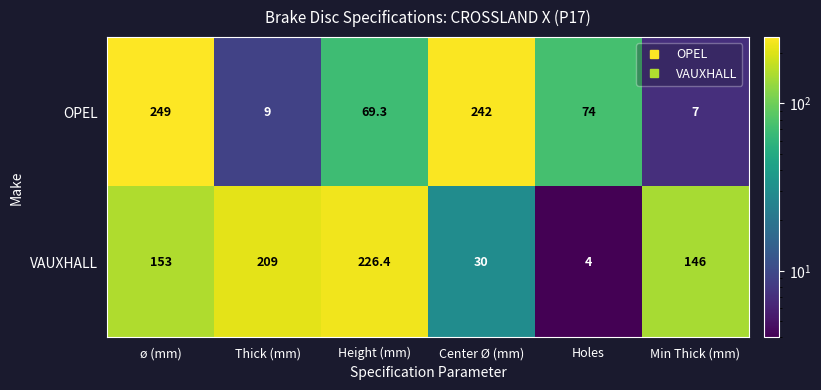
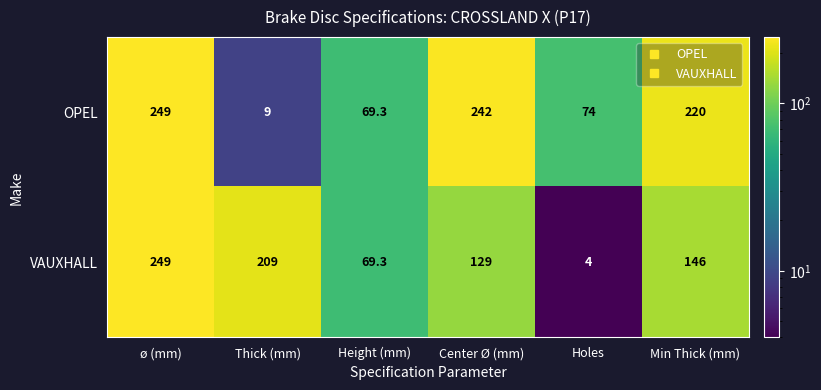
OPEL, Min Thick (mm): 7 -> 220
VAUXHALL, ø (mm): 153 -> 249
VAUXHALL, Height (mm): 226.4 -> 69.3
VAUXHALL, Center Ø (mm): 30 -> 129
